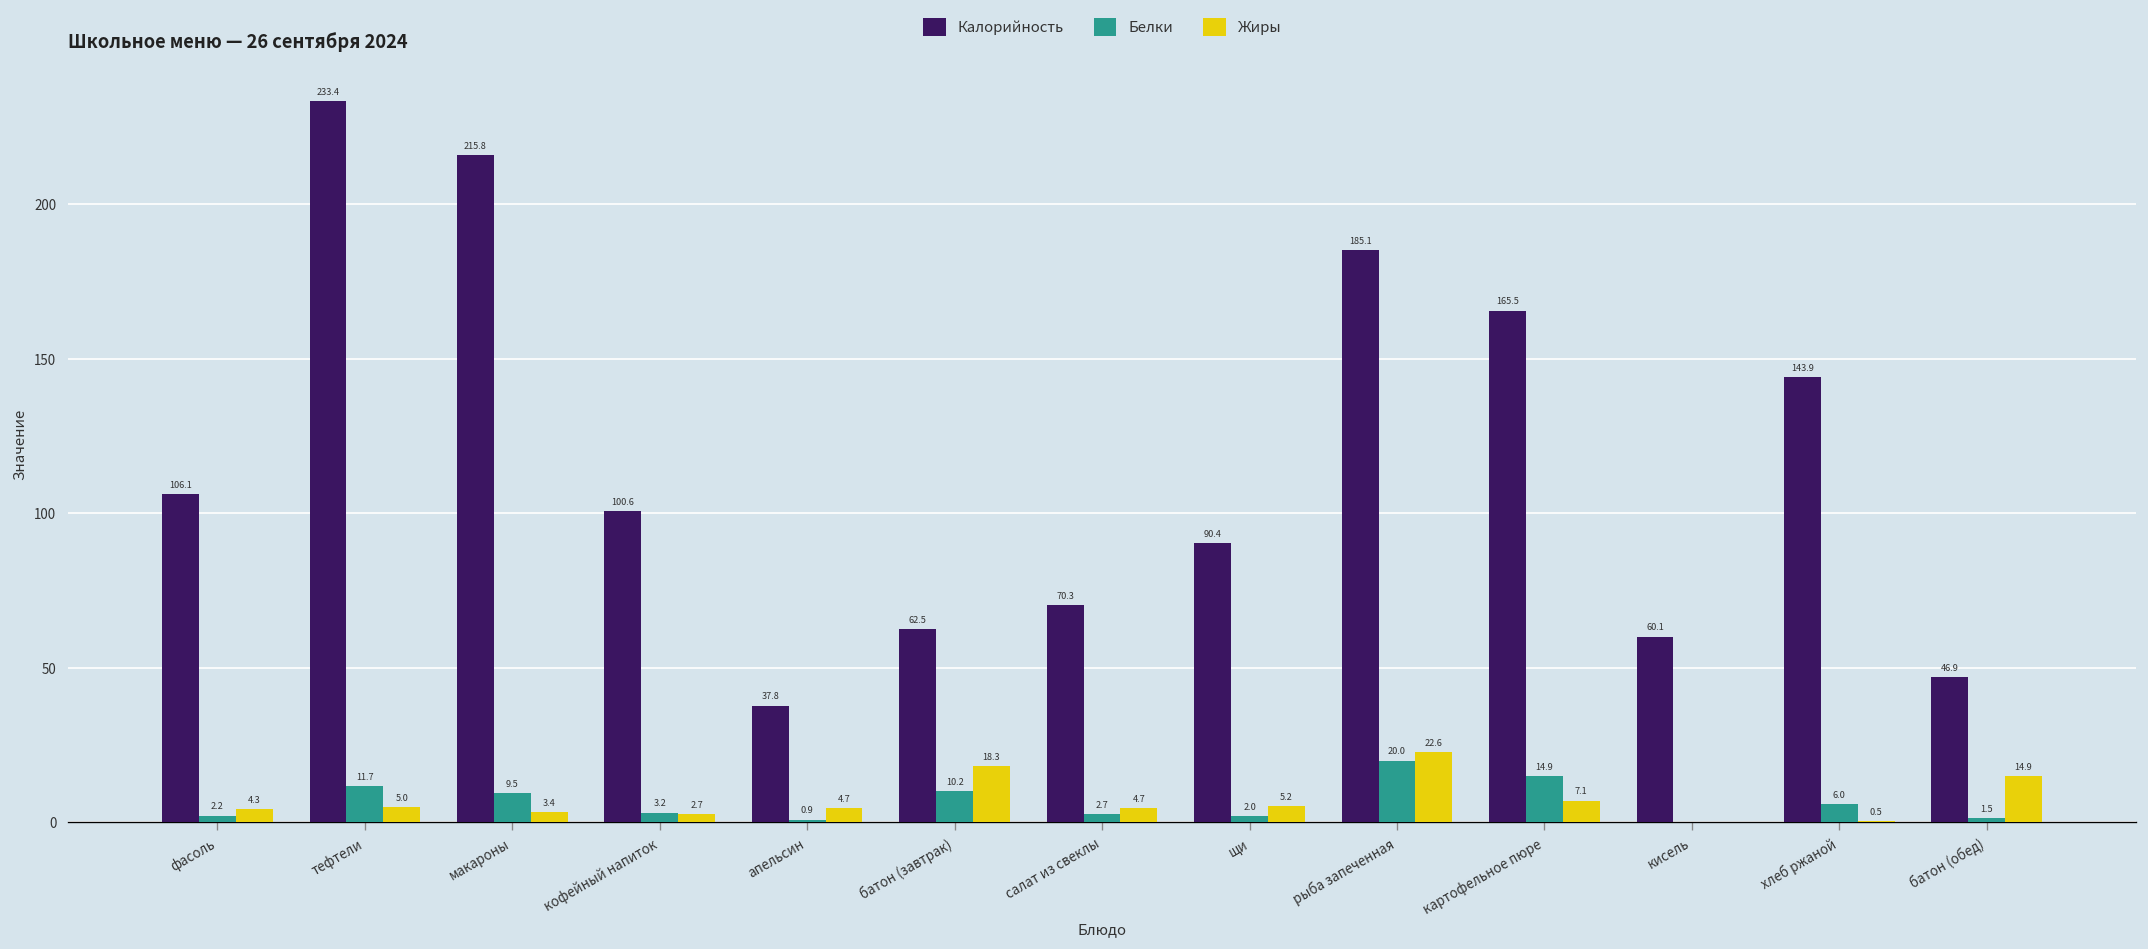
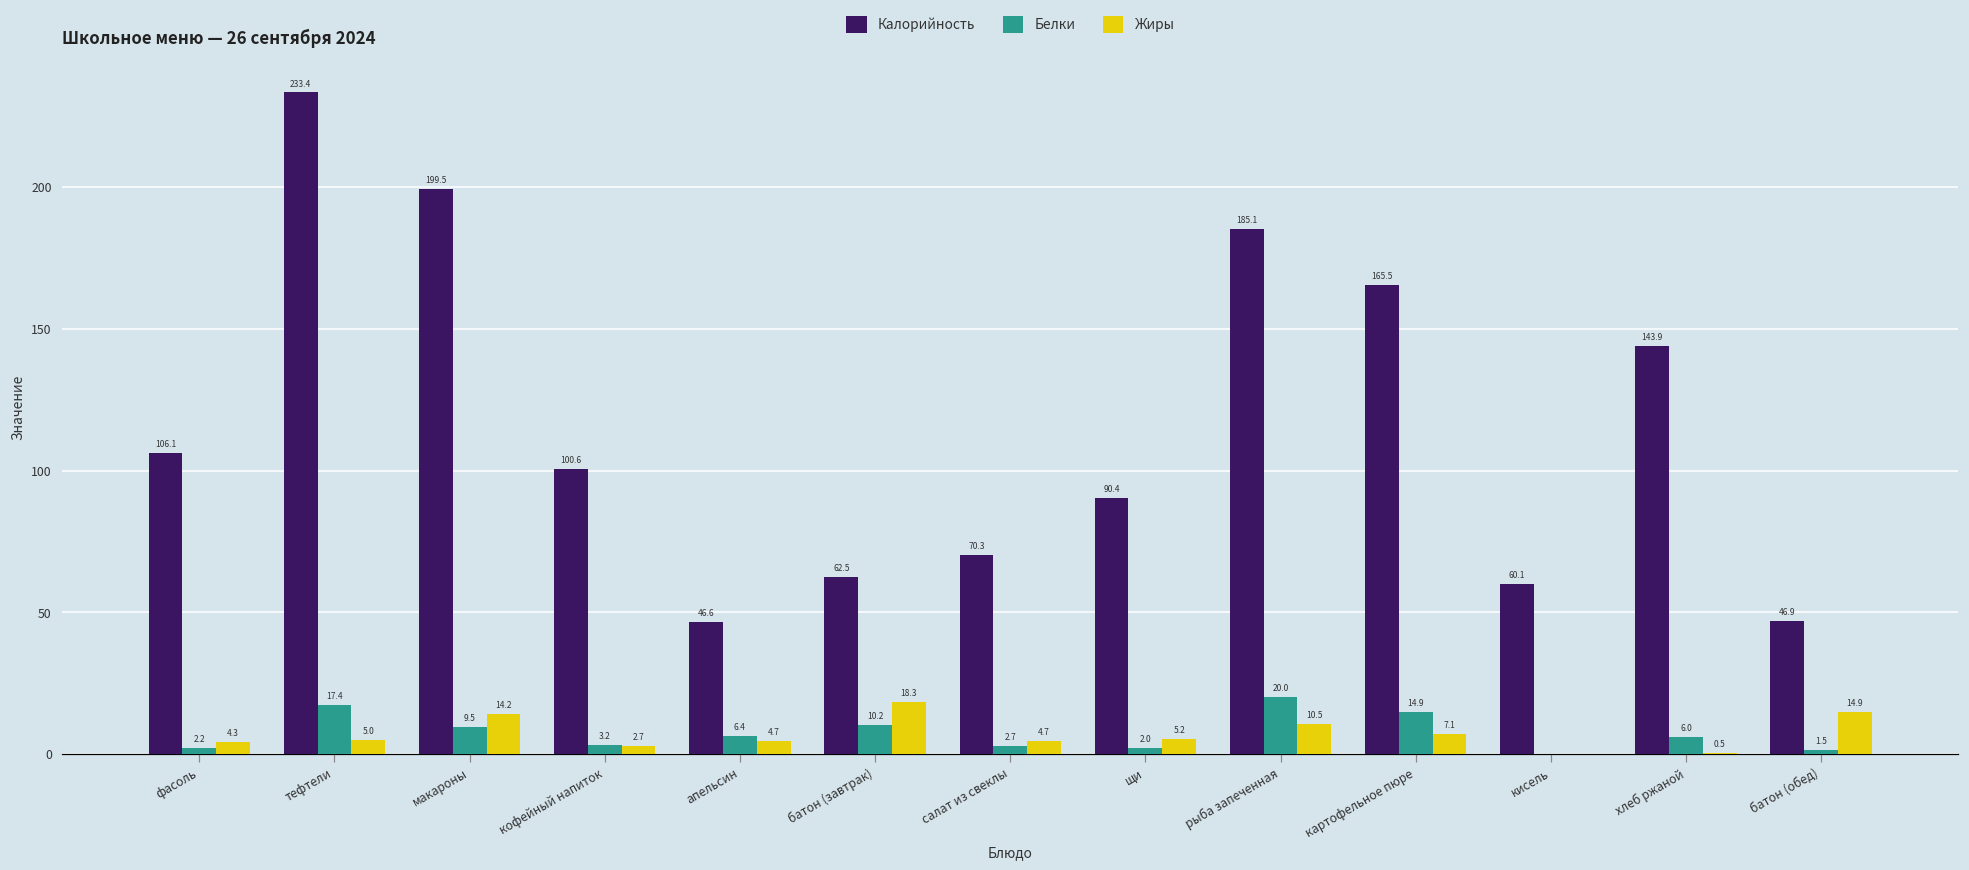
Белки, тефтели: 11.7 -> 17.4
Калорийность, макароны: 215.8 -> 199.5
Жиры, макароны: 3.4 -> 14.2
Калорийность, апельсин: 37.8 -> 46.6
Белки, апельсин: 0.9 -> 6.4
Жиры, рыба запеченная: 22.6 -> 10.5
